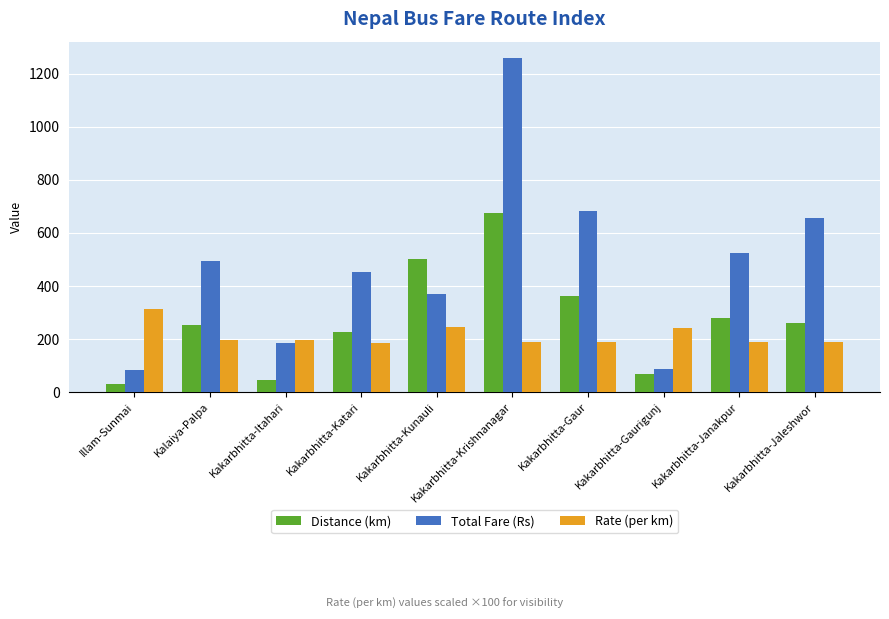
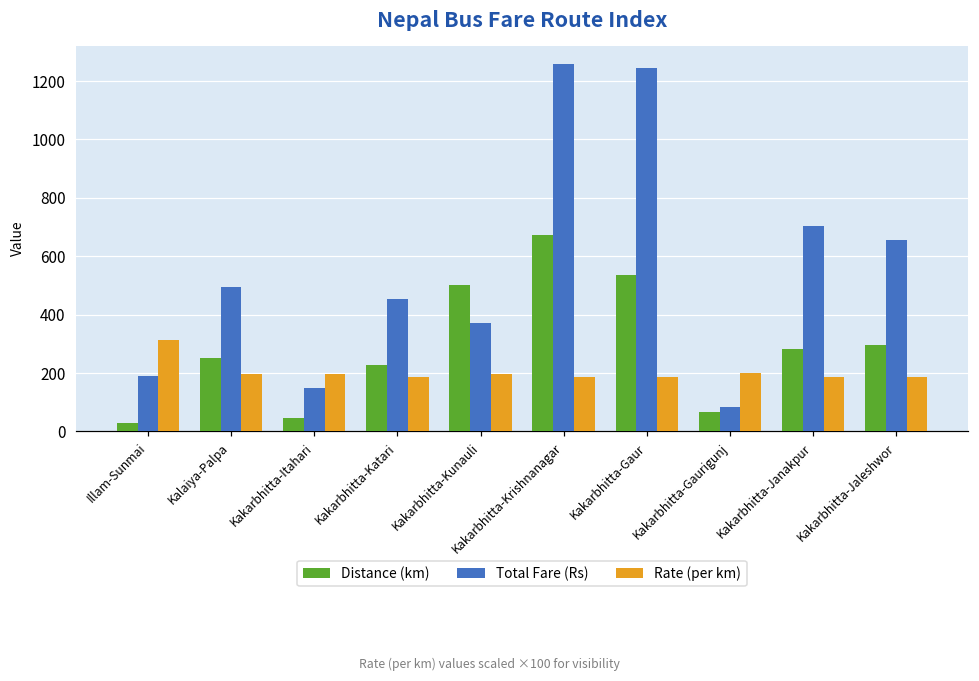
Total Fare (Rs), Illam-Sunmai: 80 -> 190
Total Fare (Rs), Kakarbhitta-Itahari: 180 -> 150
Rate (per km), Kakarbhitta-Kunauli: 240 -> 200
Distance (km), Kakarbhitta-Gaur: 360 -> 530
Total Fare (Rs), Kakarbhitta-Gaur: 680 -> 1240
Rate (per km), Kakarbhitta-Gaurigunj: 240 -> 200
Total Fare (Rs), Kakarbhitta-Janakpur: 530 -> 700
Distance (km), Kakarbhitta-Jaleshwor: 260 -> 300
